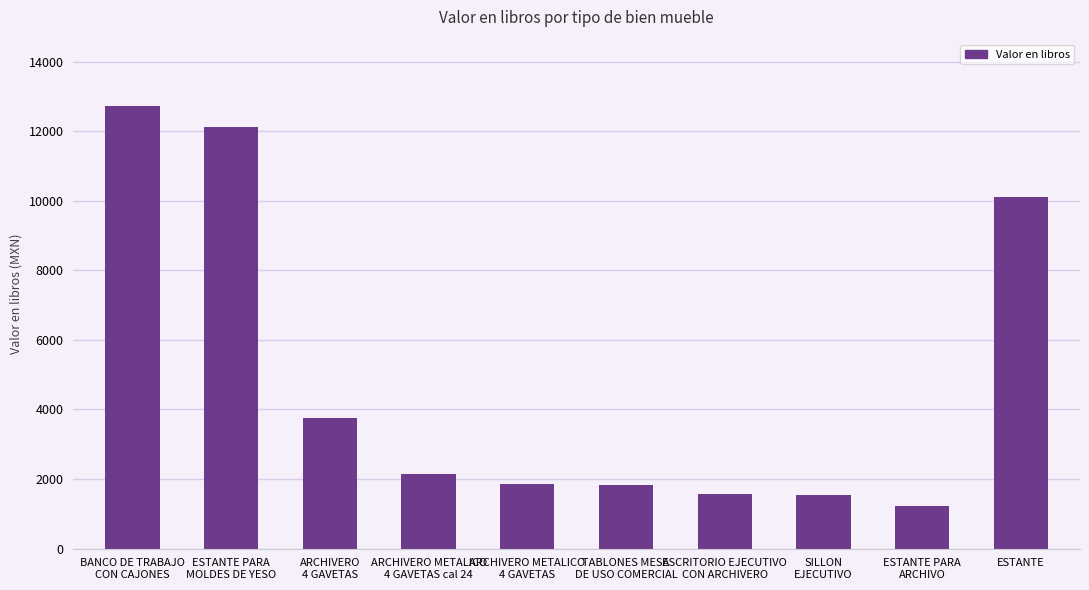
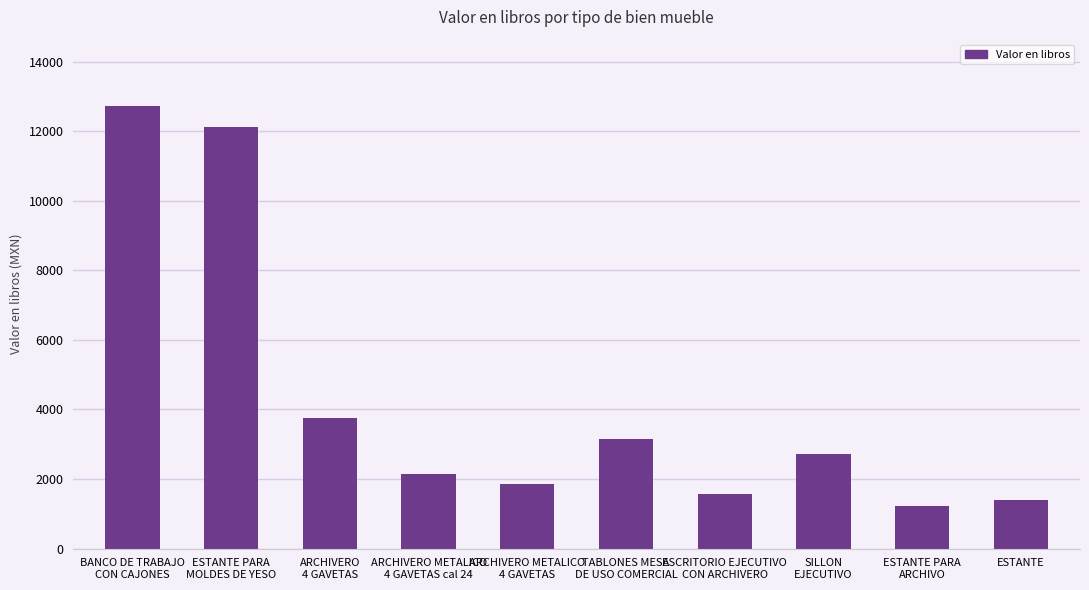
TABLONES MESA DE USO COMERCIAL: 1800 -> 3200
SILLON EJECUTIVO: 1500 -> 2700
ESTANTE: 10100 -> 1400
